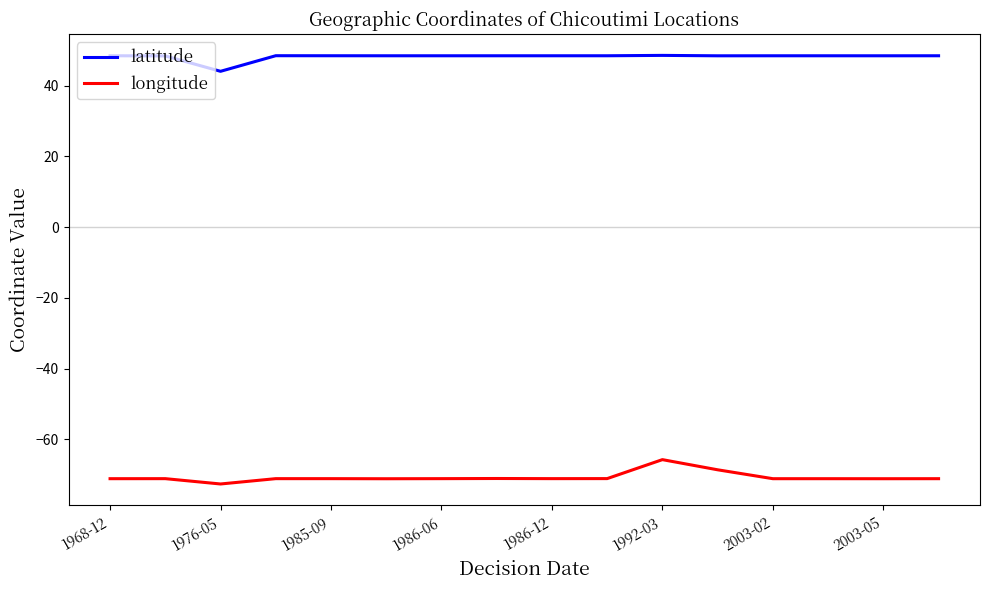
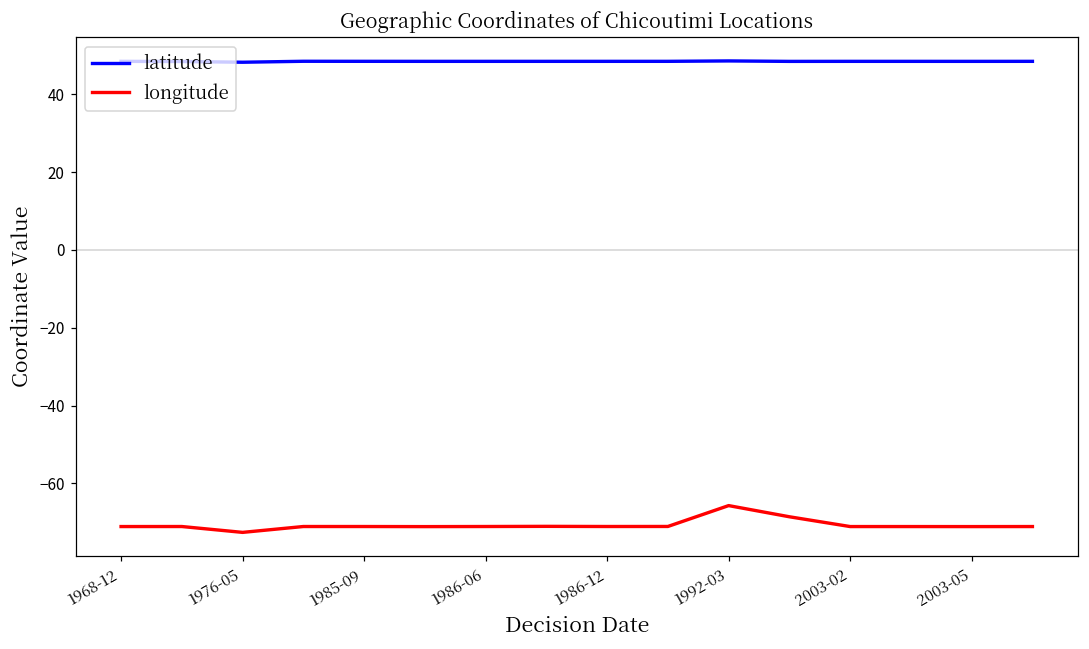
latitude, 1976-05: 44 -> 48
